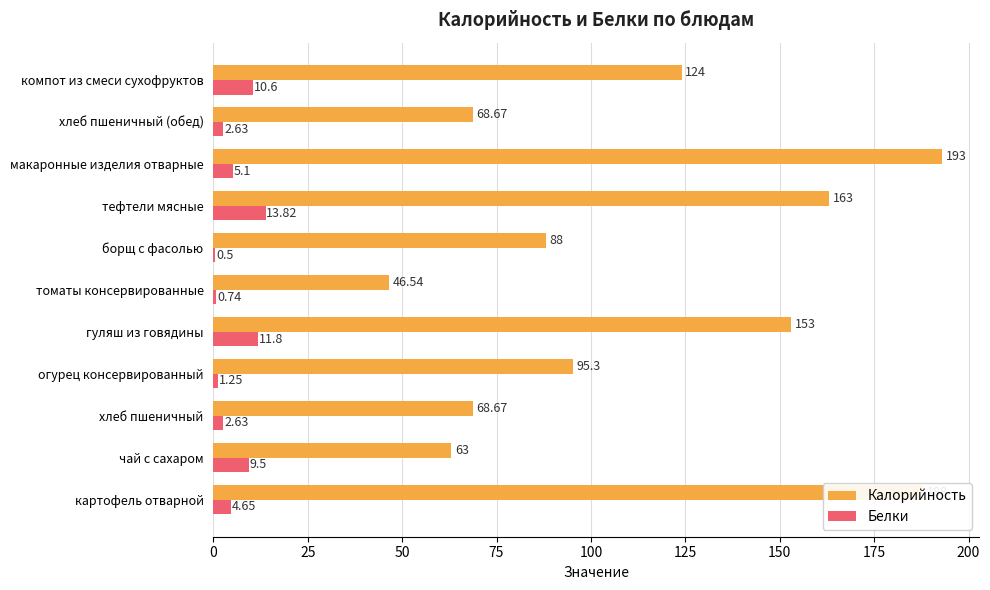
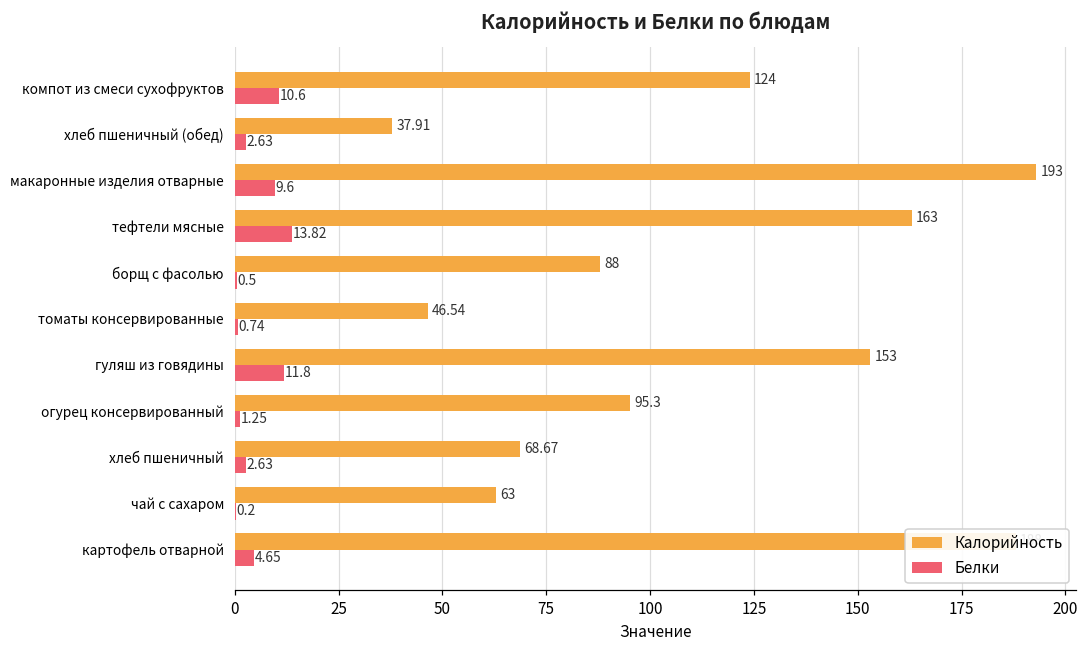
Калорийность, хлеб пшеничный (обед): 68.67 -> 37.91
Белки, макаронные изделия отварные: 5.1 -> 9.6
Белки, чай с сахаром: 9.5 -> 0.2
